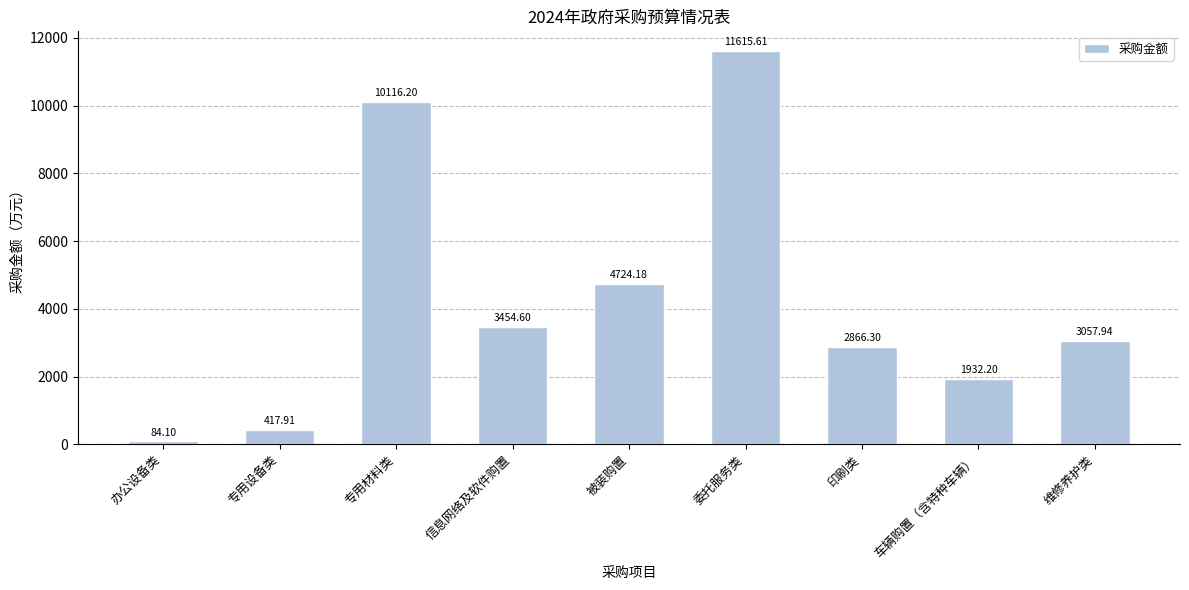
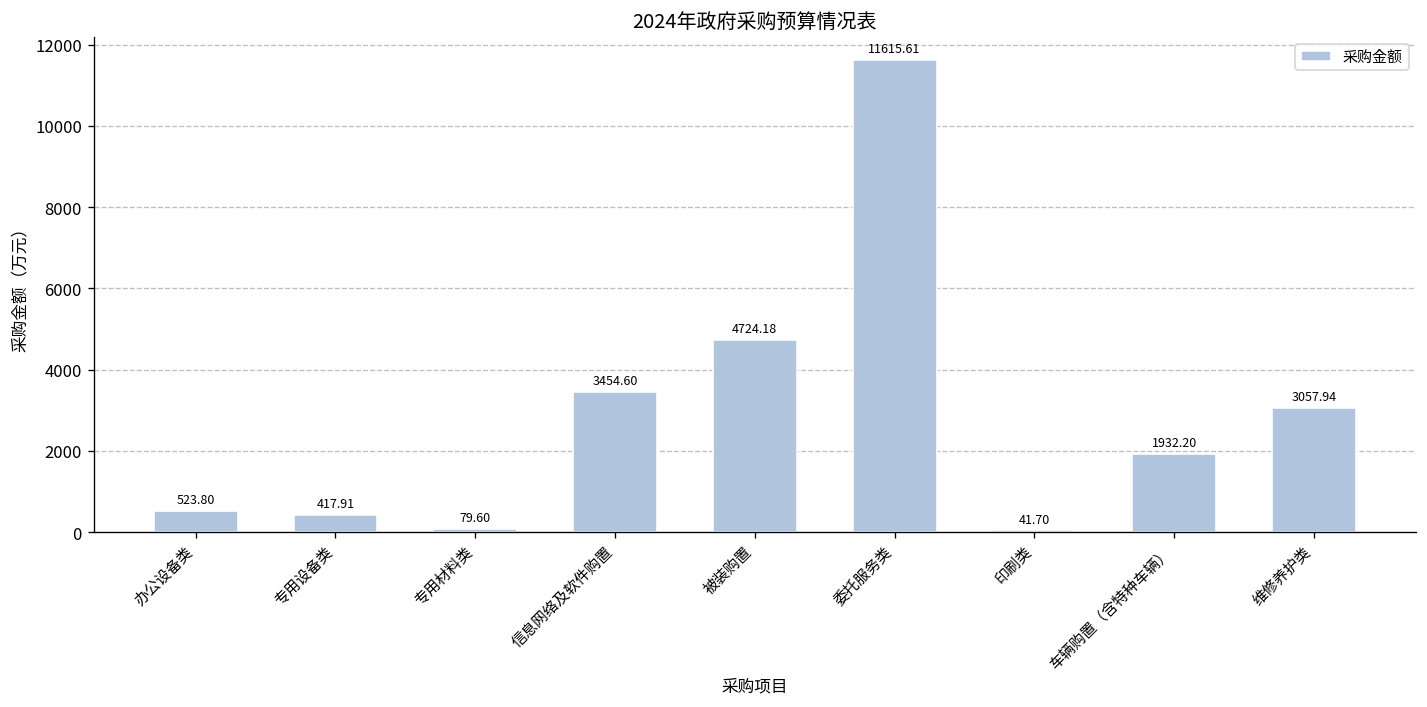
办公设备类: 84.10 -> 523.80
专用材料类: 10116.20 -> 79.60
印刷类: 2866.30 -> 41.70
